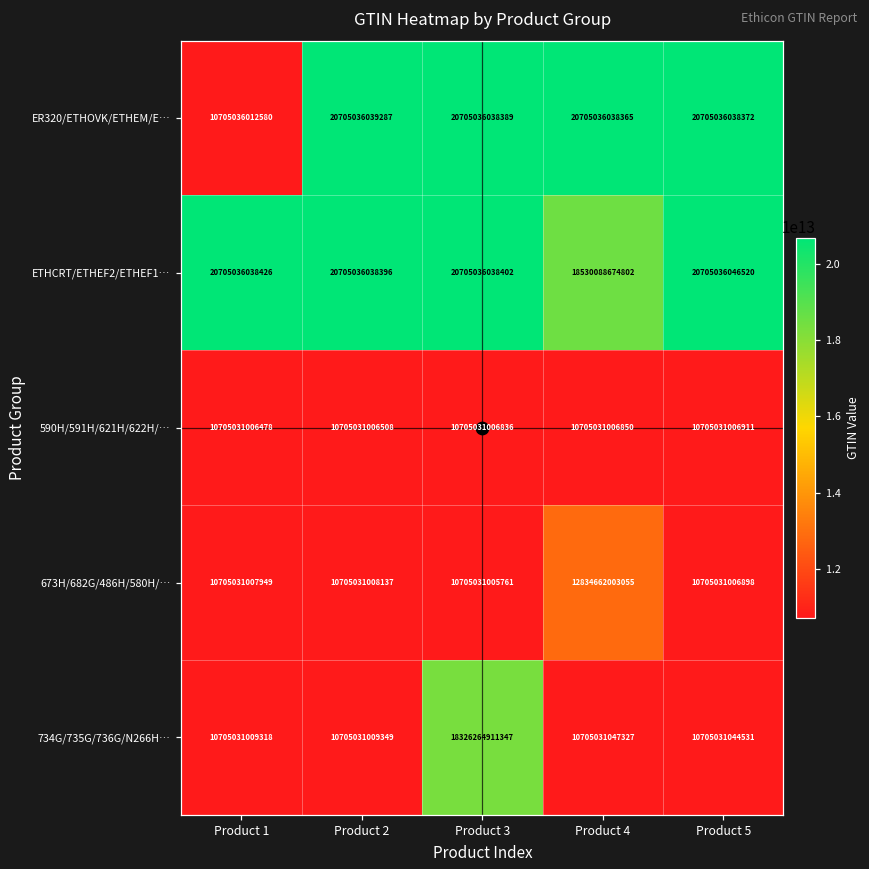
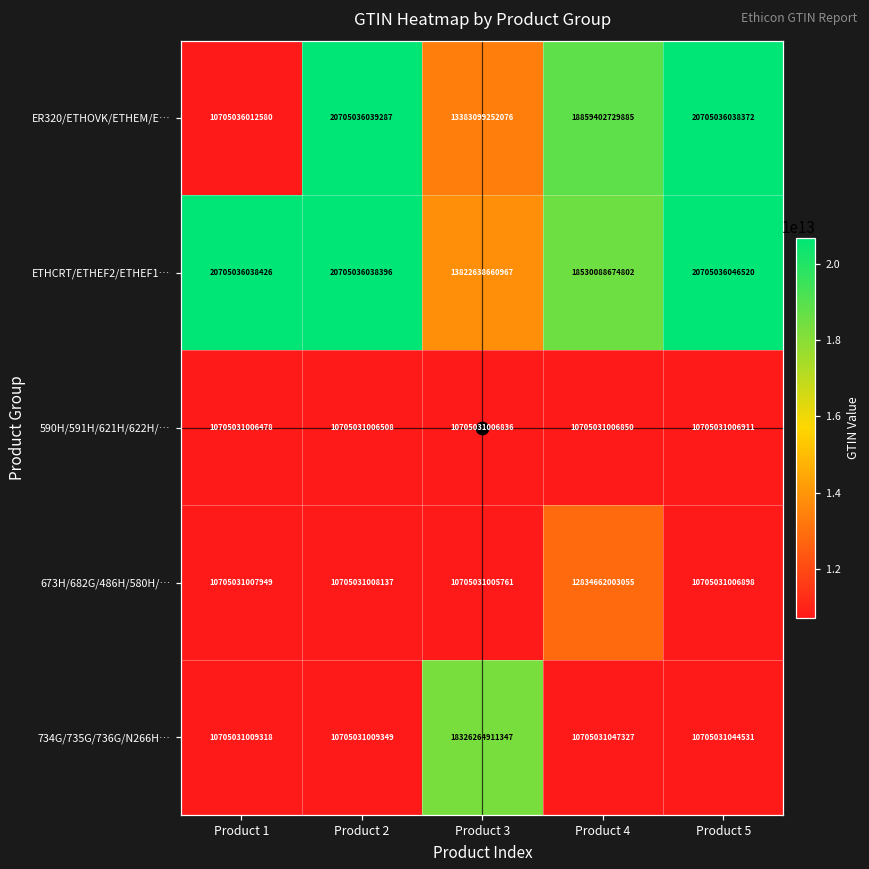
ER320/ETHOVK/ETHEM/E…, Product 3: 20705036038389 -> 13383099252076
ER320/ETHOVK/ETHEM/E…, Product 4: 20705036038365 -> 18859402729885
ETHCRT/ETHEF2/ETHEF1…, Product 3: 20705036038402 -> 13822638660967
